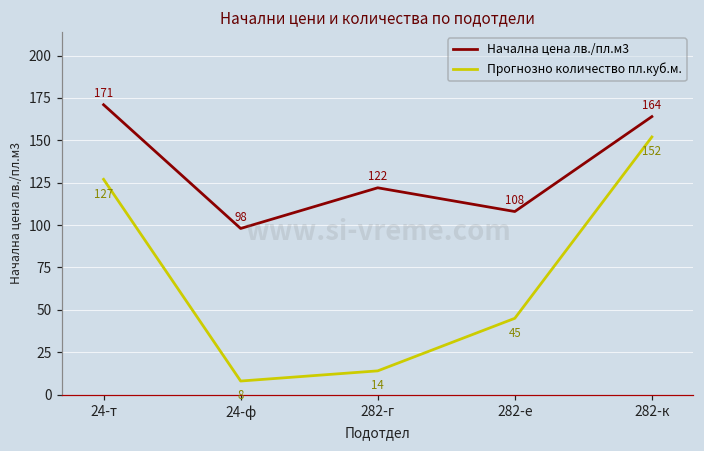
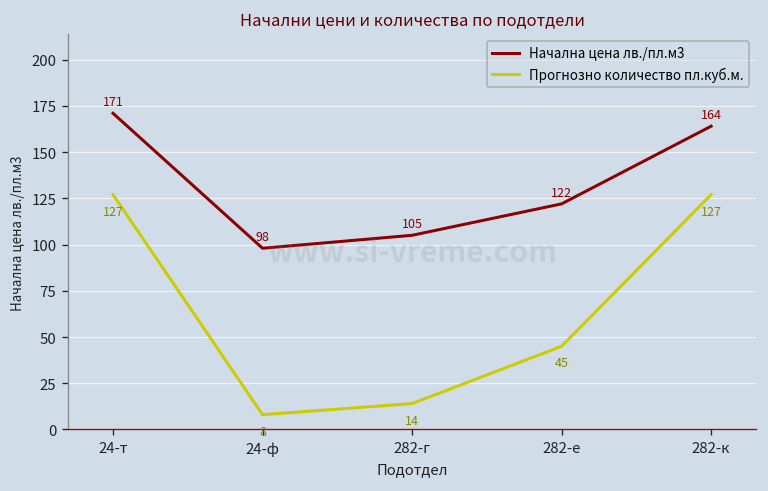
Начална цена лв./пл.м3, 282-г: 122 -> 105
Начална цена лв./пл.м3, 282-е: 108 -> 122
Прогнозно количество пл.куб.м., 282-к: 152 -> 127
